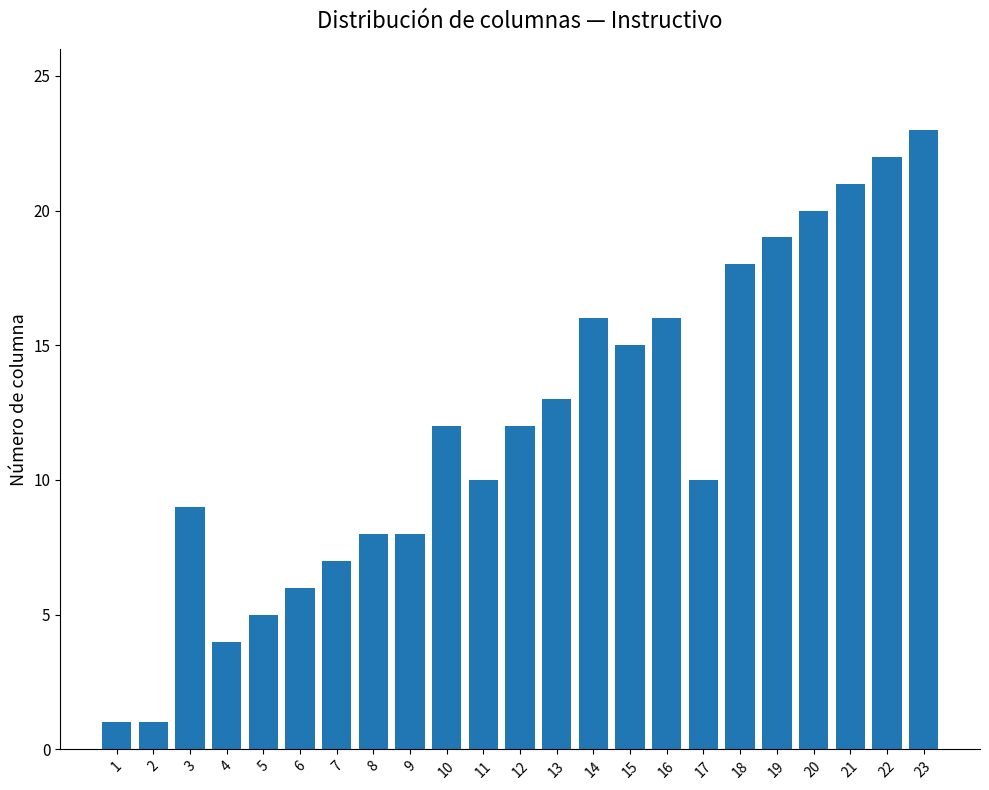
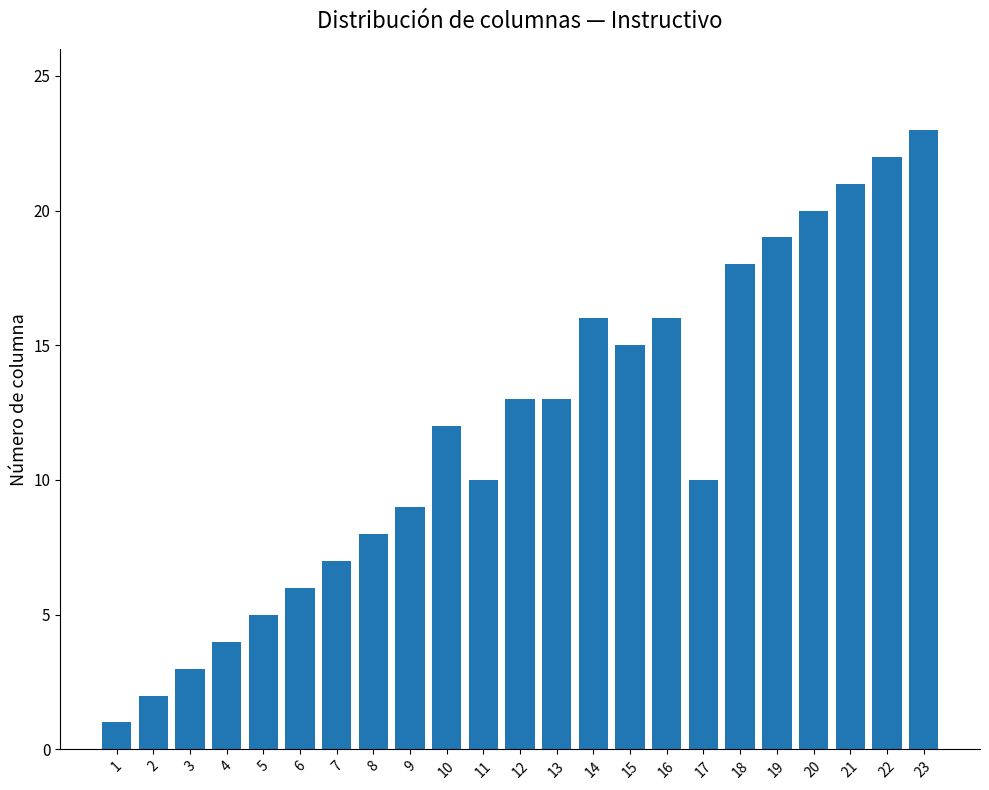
2: 1 -> 2
3: 9 -> 3
9: 8 -> 9
12: 12 -> 13
